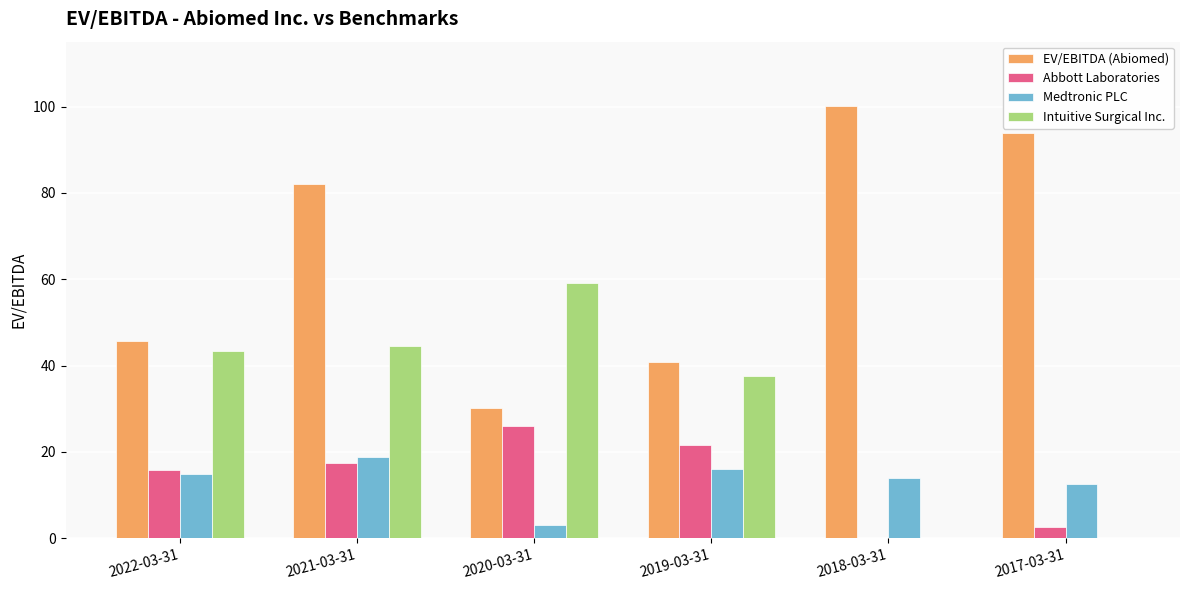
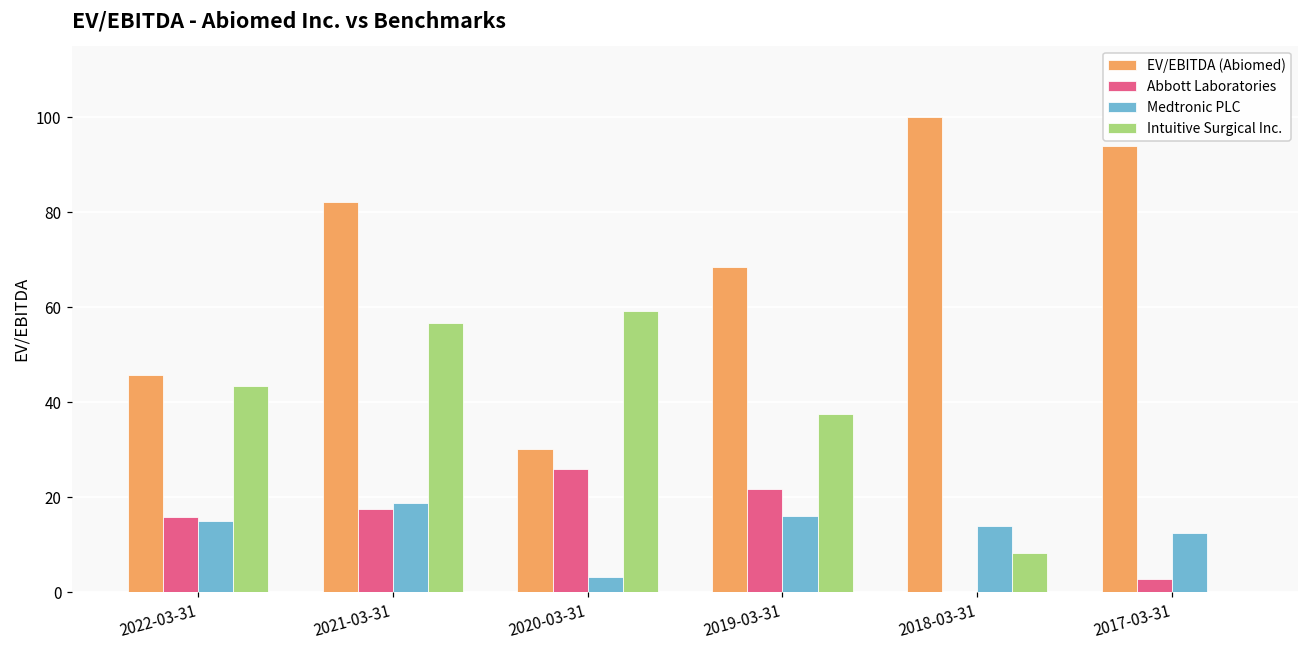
Intuitive Surgical Inc., 2021-03-31: 45 -> 57
EV/EBITDA (Abiomed), 2019-03-31: 41 -> 69
Intuitive Surgical Inc., 2018-03-31: 0 -> 8
